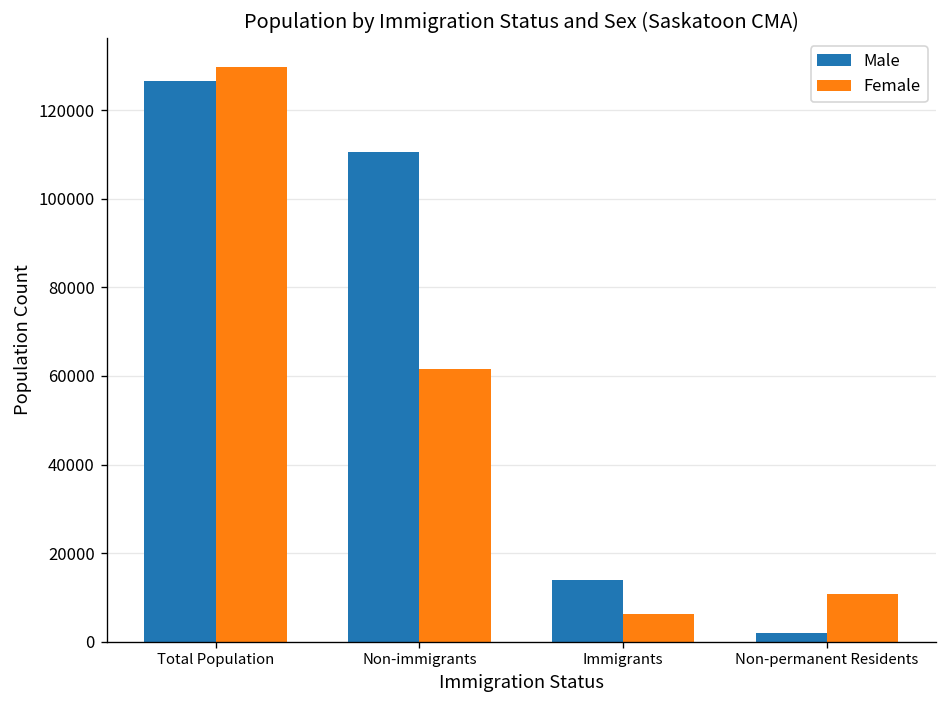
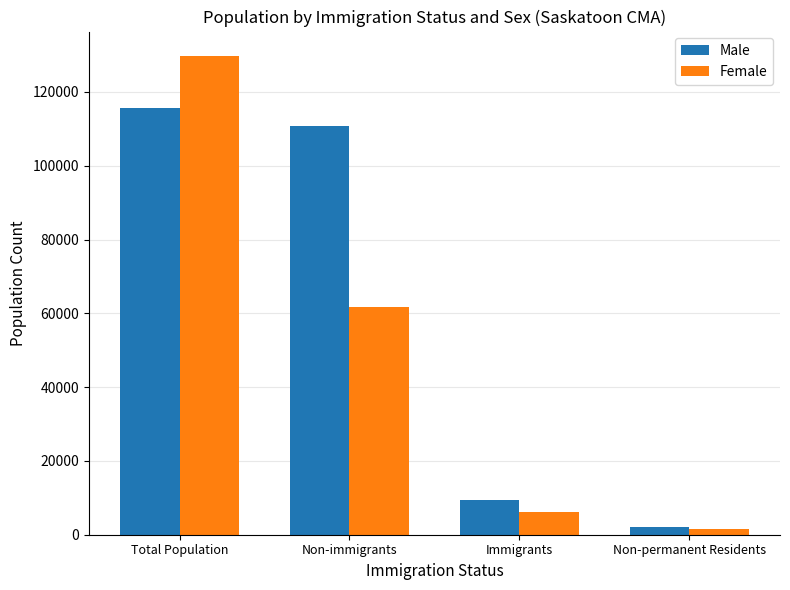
Male, Total Population: 127000 -> 116000
Male, Immigrants: 14000 -> 9000
Female, Non-permanent Residents: 11000 -> 2000
